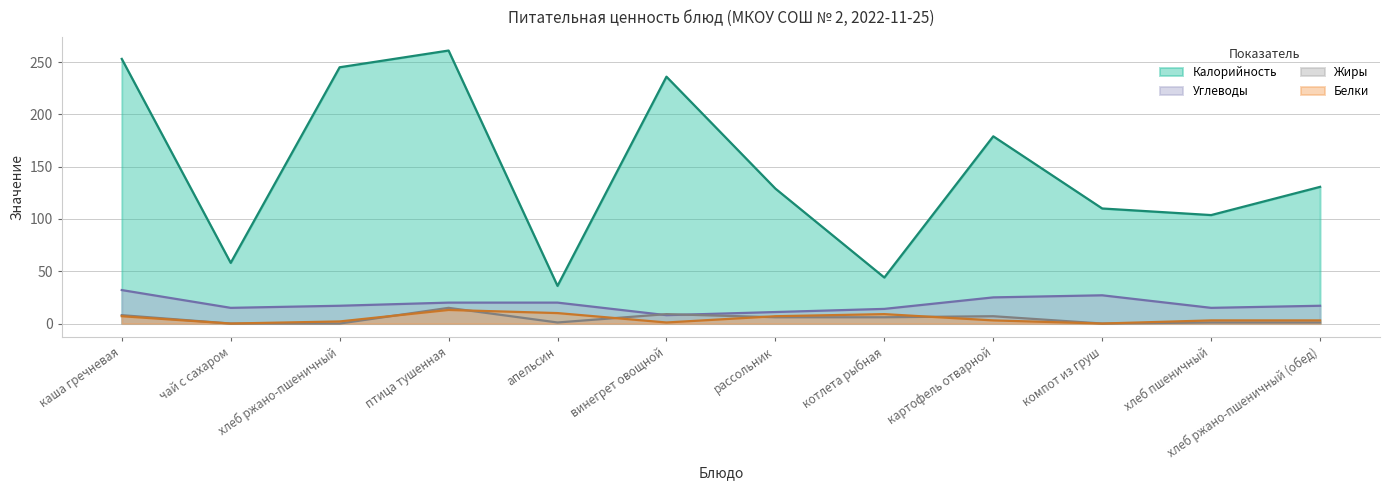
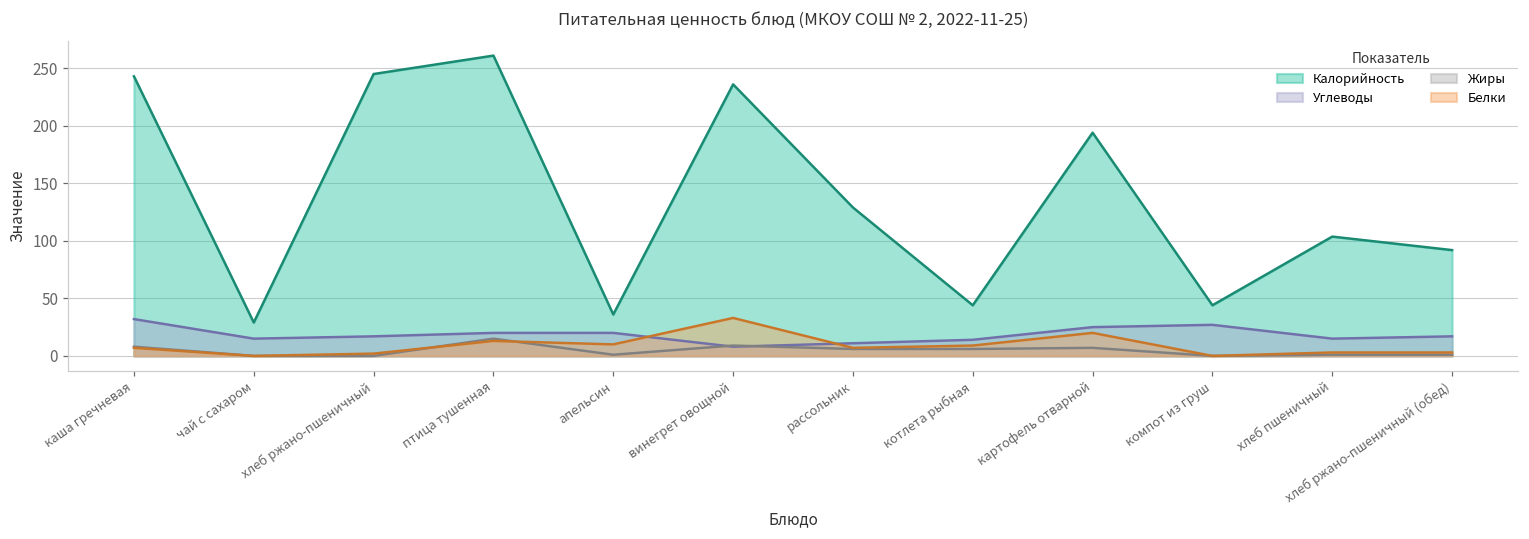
Калорийность, каша гречневая: 253 -> 243
Калорийность, чай с сахаром: 58 -> 29
Белки, винегрет овощной: 1 -> 33
Калорийность, картофель отварной: 179 -> 194
Белки, картофель отварной: 3 -> 20
Калорийность, компот из груш: 110 -> 44
Калорийность, хлеб ржано-пшеничный (обед): 131 -> 92
